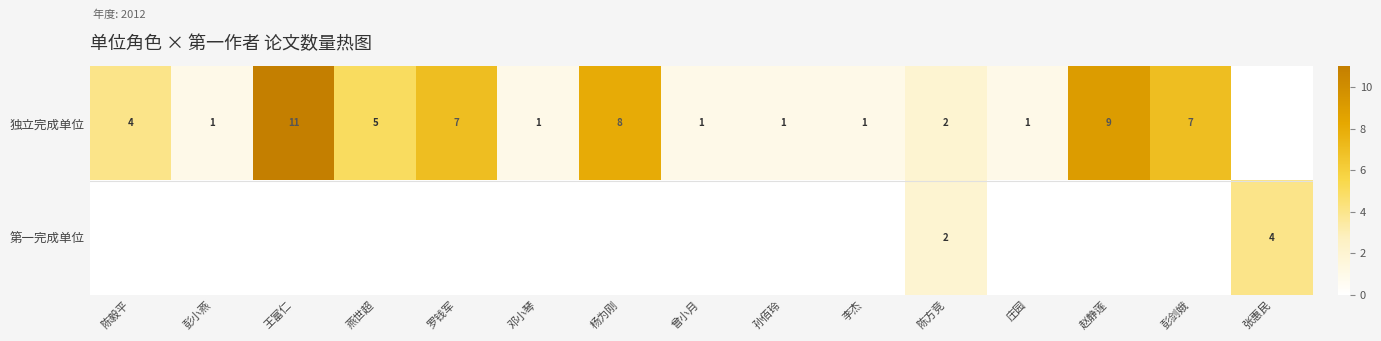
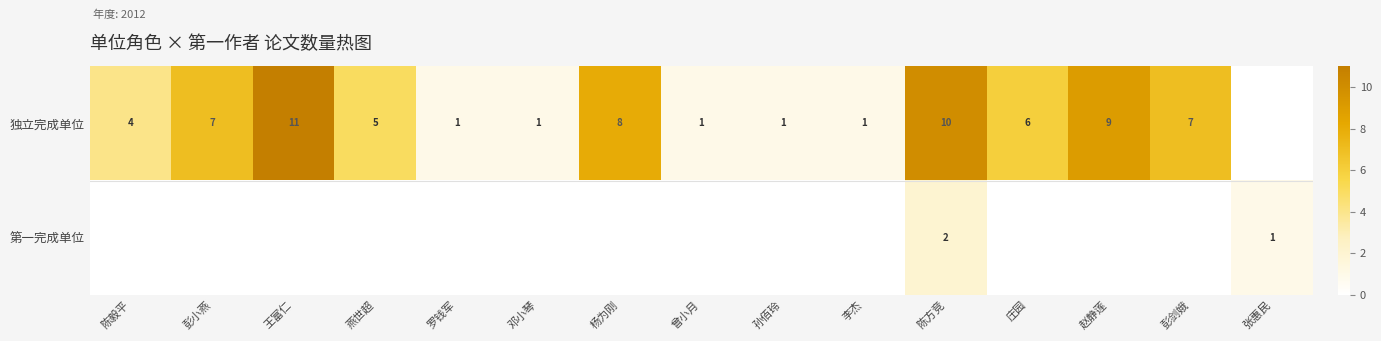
独立完成单位, 彭小燕: 1 -> 7
独立完成单位, 罗钱军: 7 -> 1
独立完成单位, 陈方竞: 2 -> 10
独立完成单位, 庄园: 1 -> 6
第一完成单位, 张惠民: 4 -> 1
